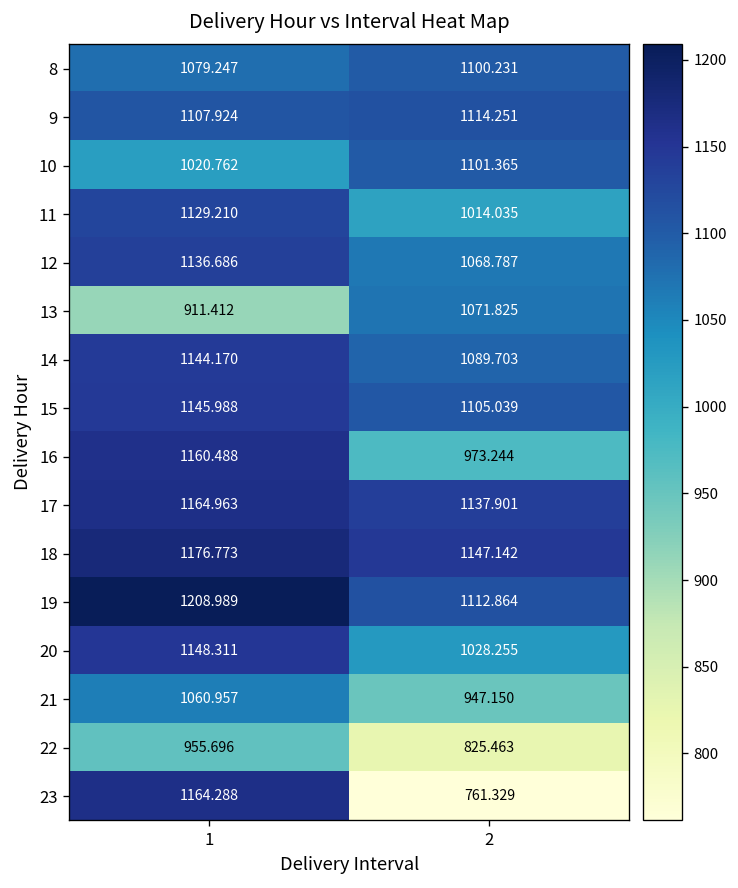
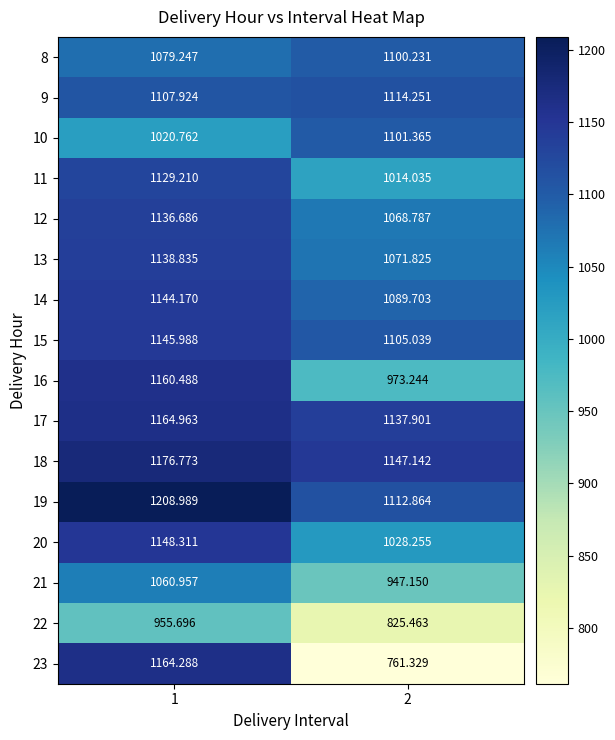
13, 1: 911.412 -> 1138.835
